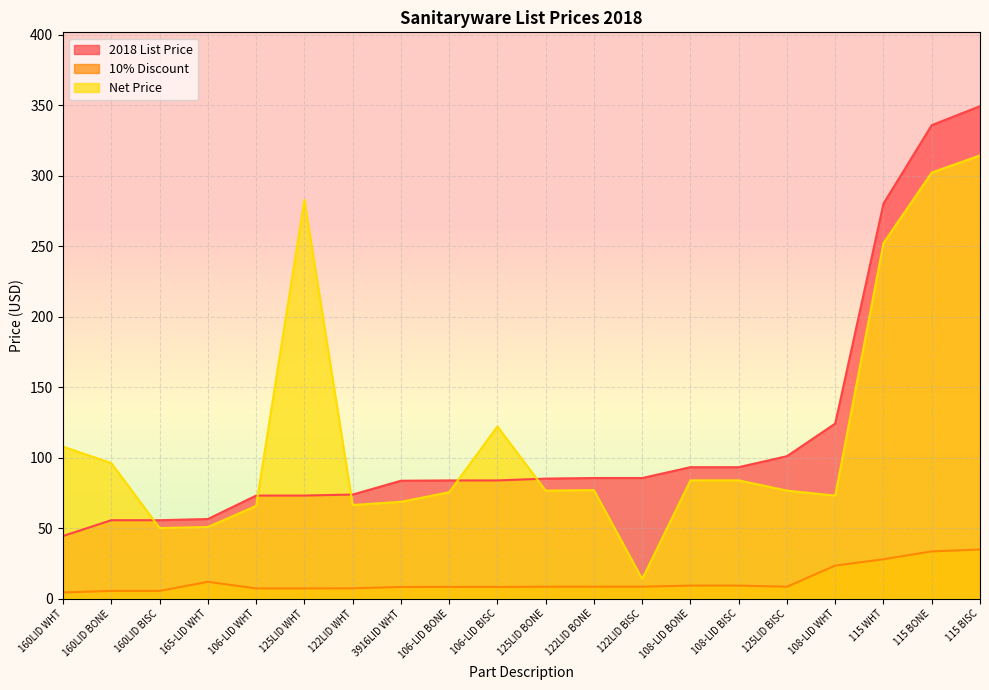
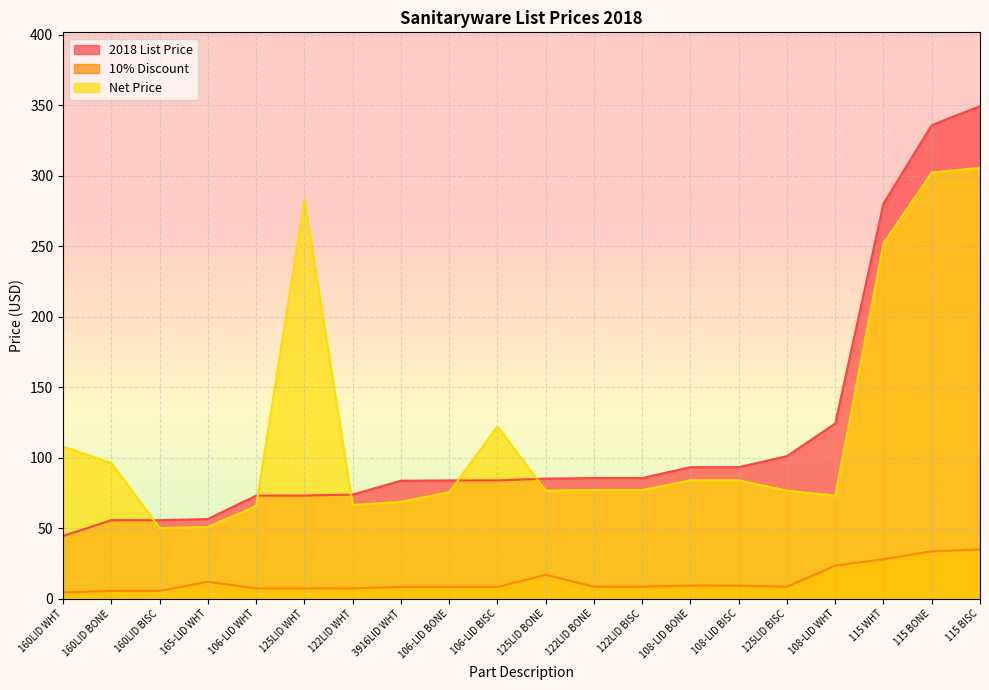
10% Discount, 125LID BONE: 9 -> 17
Net Price, 122LID BISC: 14 -> 77
Net Price, 115 BISC: 314 -> 306
